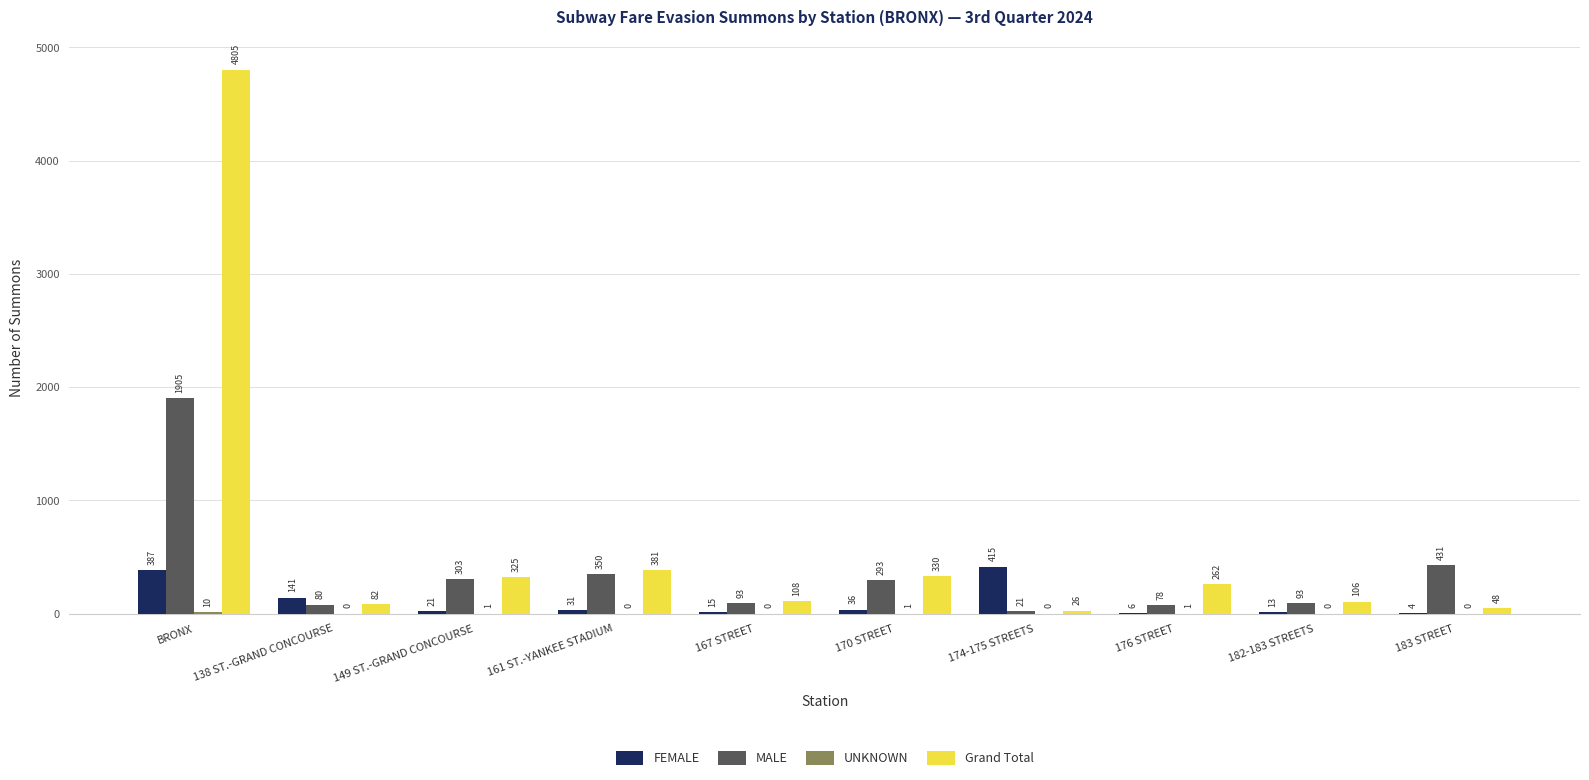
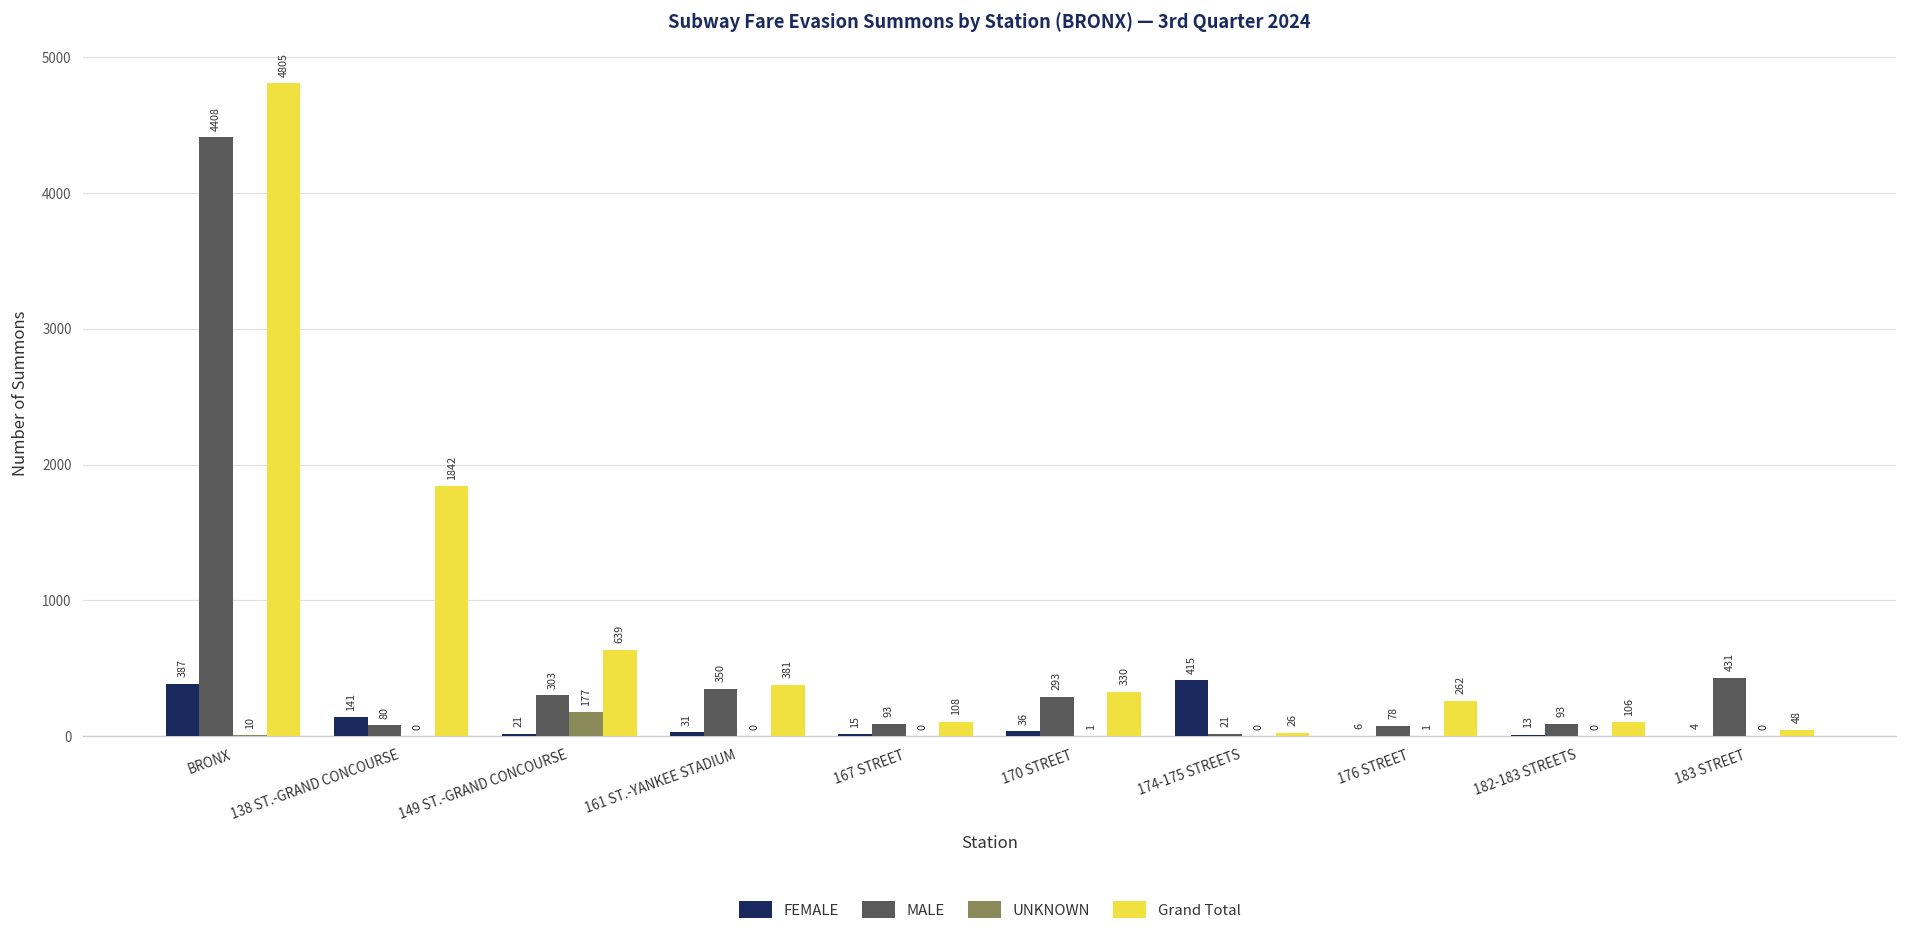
MALE, BRONX: 1905 -> 4408
Grand Total, 138 ST.-GRAND CONCOURSE: 82 -> 1842
UNKNOWN, 149 ST.-GRAND CONCOURSE: 1 -> 177
Grand Total, 149 ST.-GRAND CONCOURSE: 325 -> 639
